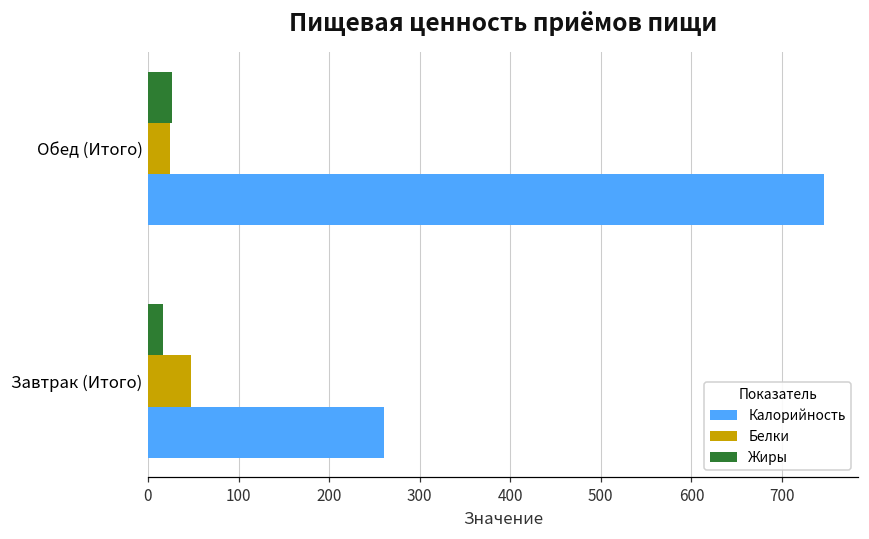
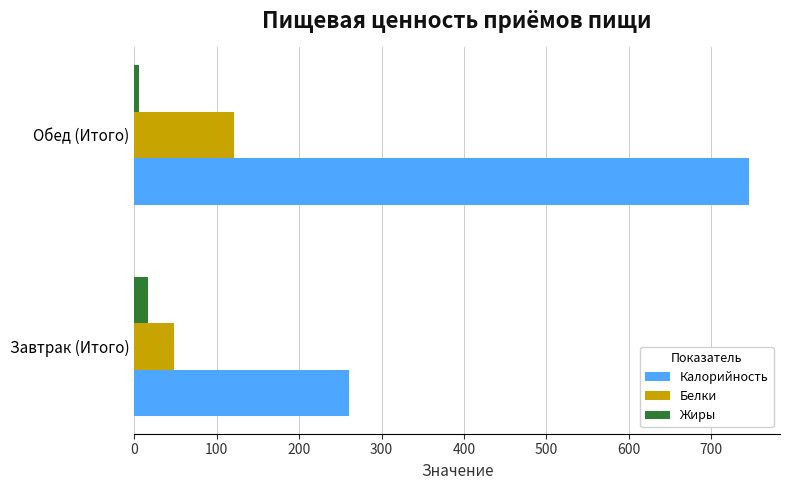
Жиры, Обед (Итого): 30 -> 0
Белки, Обед (Итого): 20 -> 120
